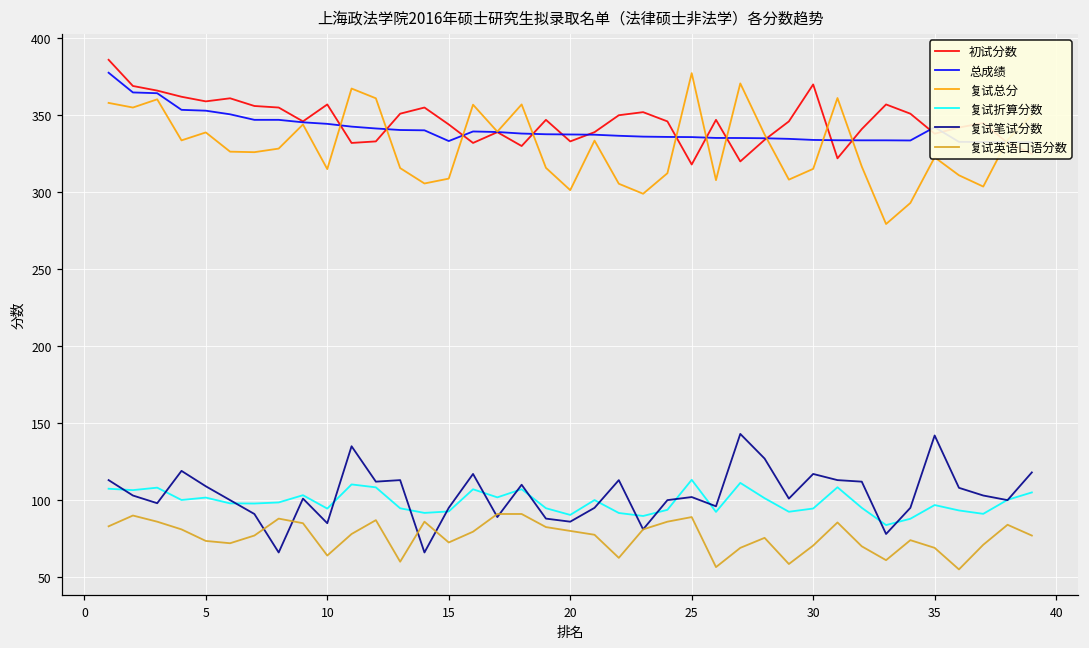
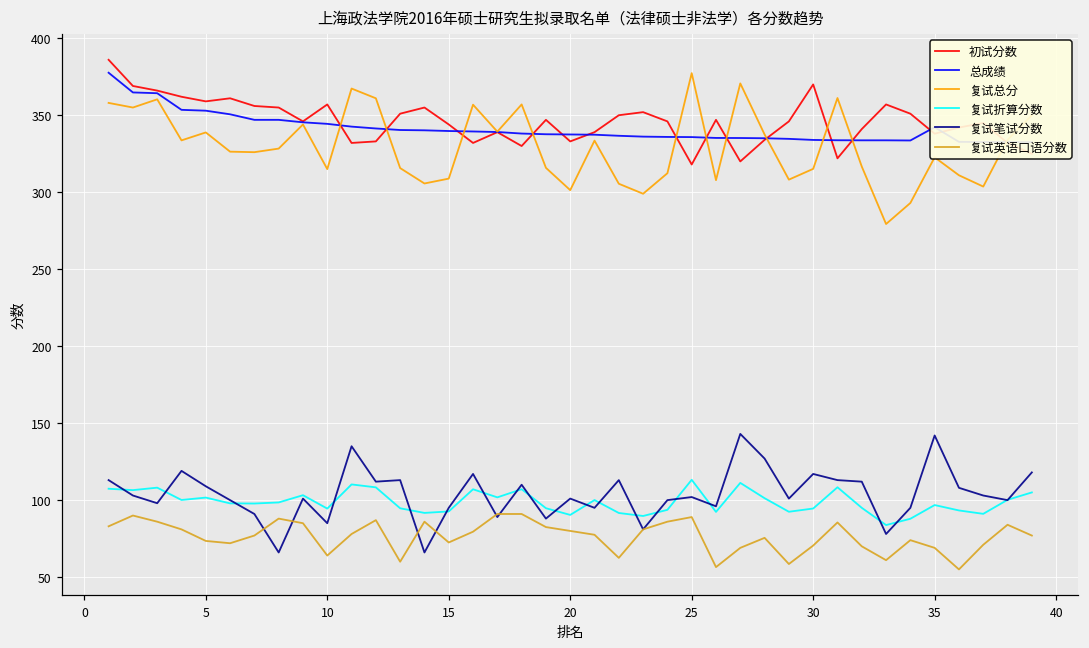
总成绩, 15: 333 -> 340
复试笔试分数, 20: 86 -> 101
